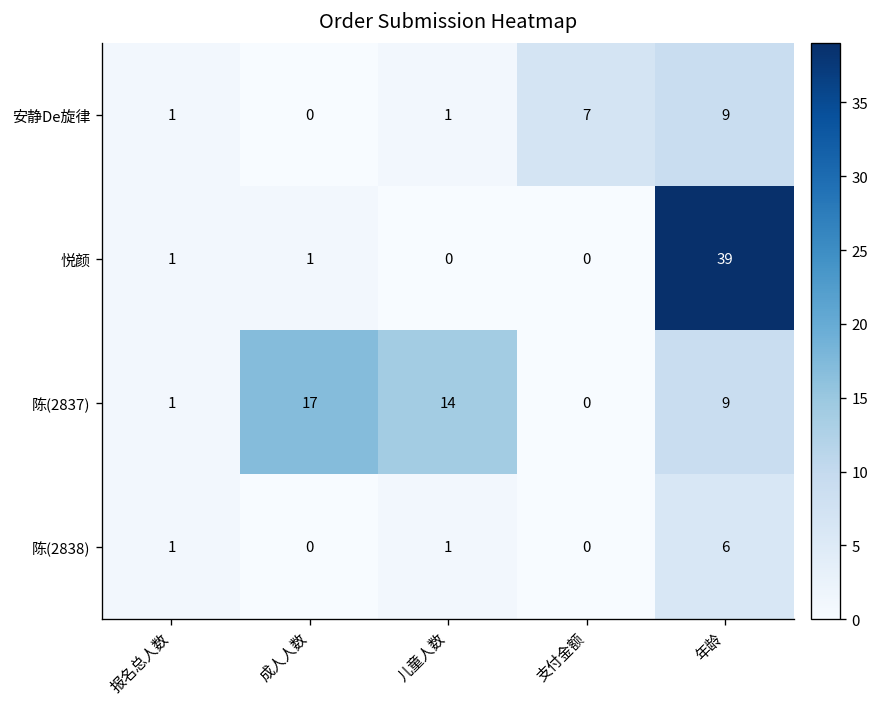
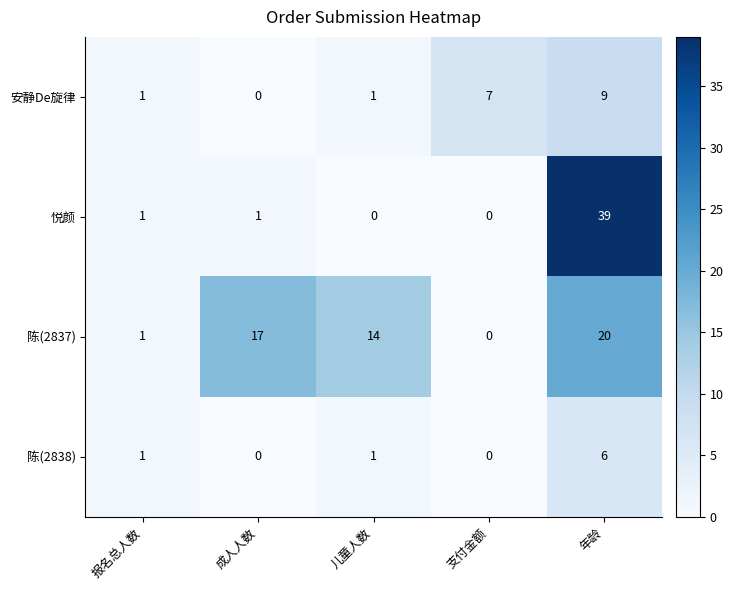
陈(2837), 年龄: 9 -> 20
